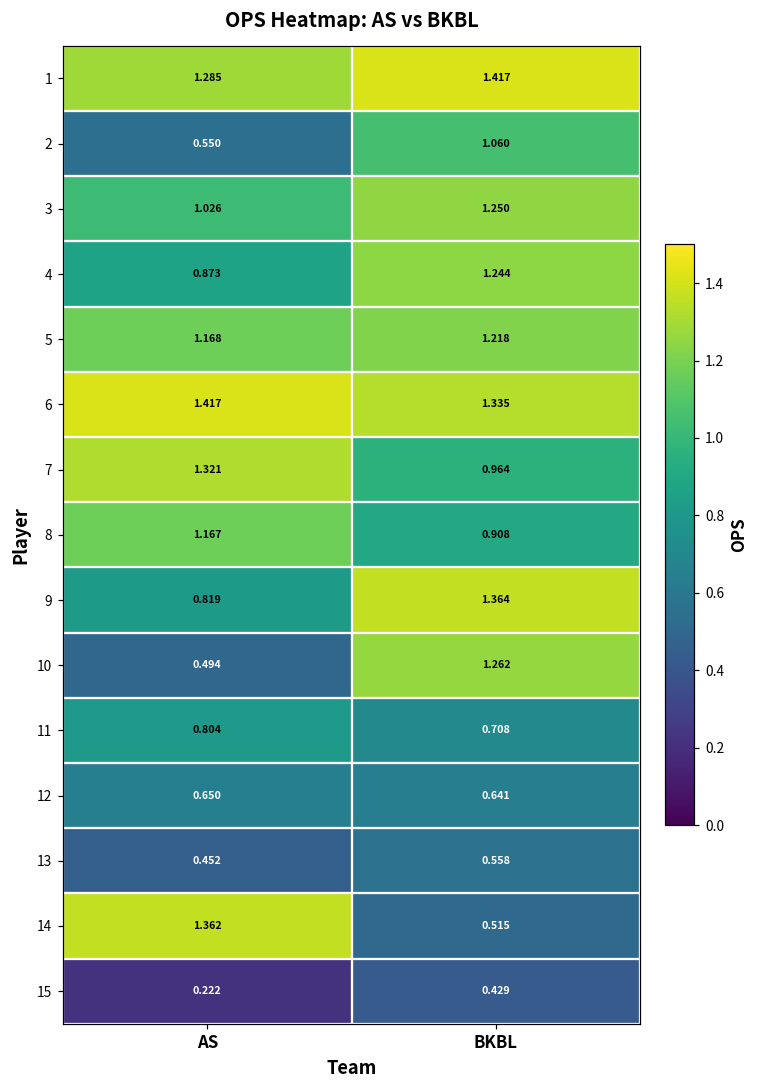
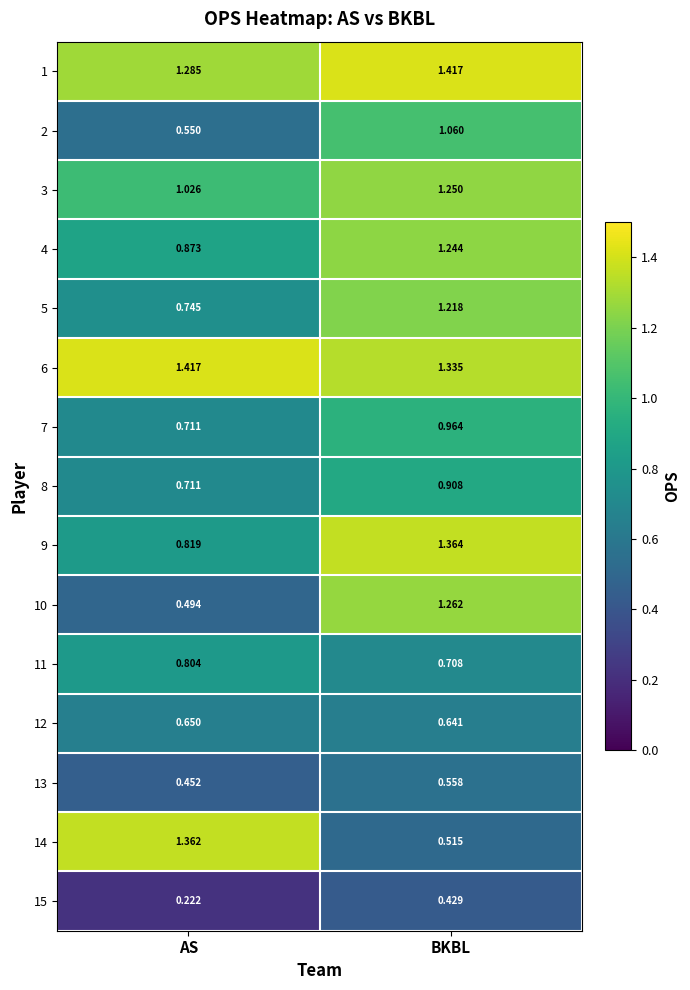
5, AS: 1.168 -> 0.745
7, AS: 1.321 -> 0.711
8, AS: 1.167 -> 0.711
